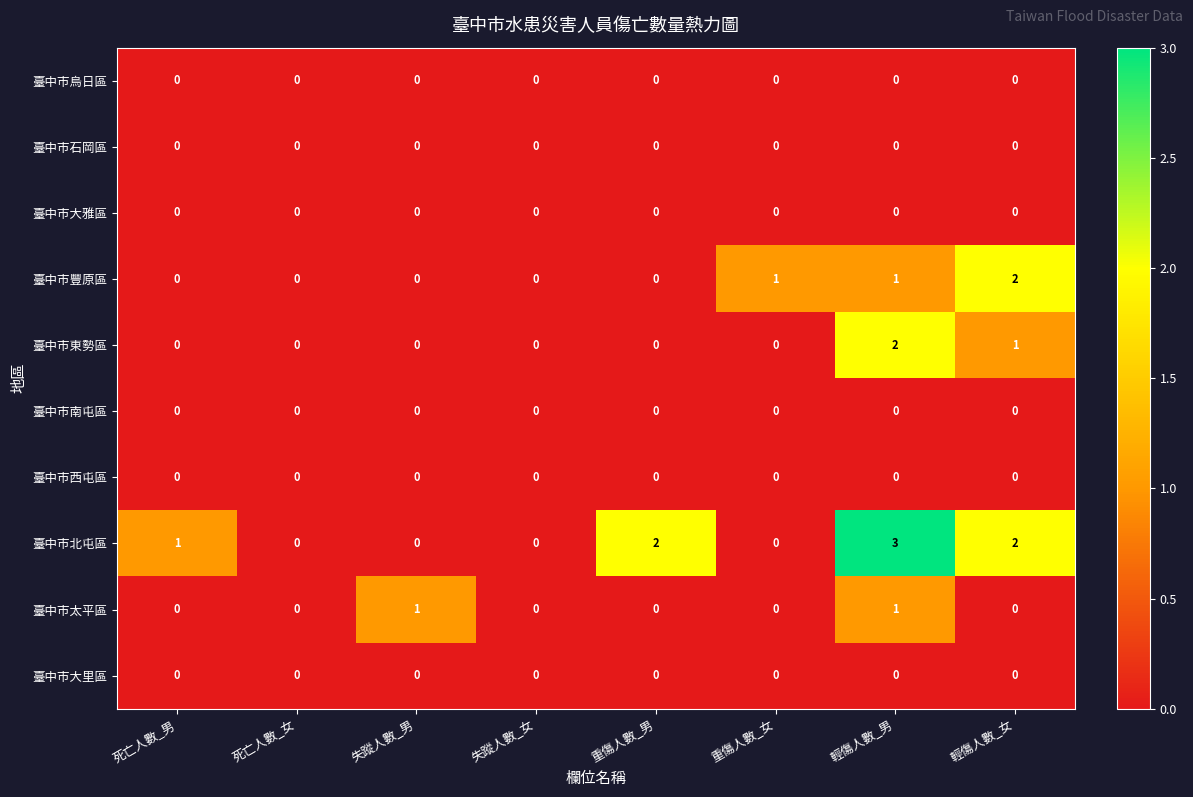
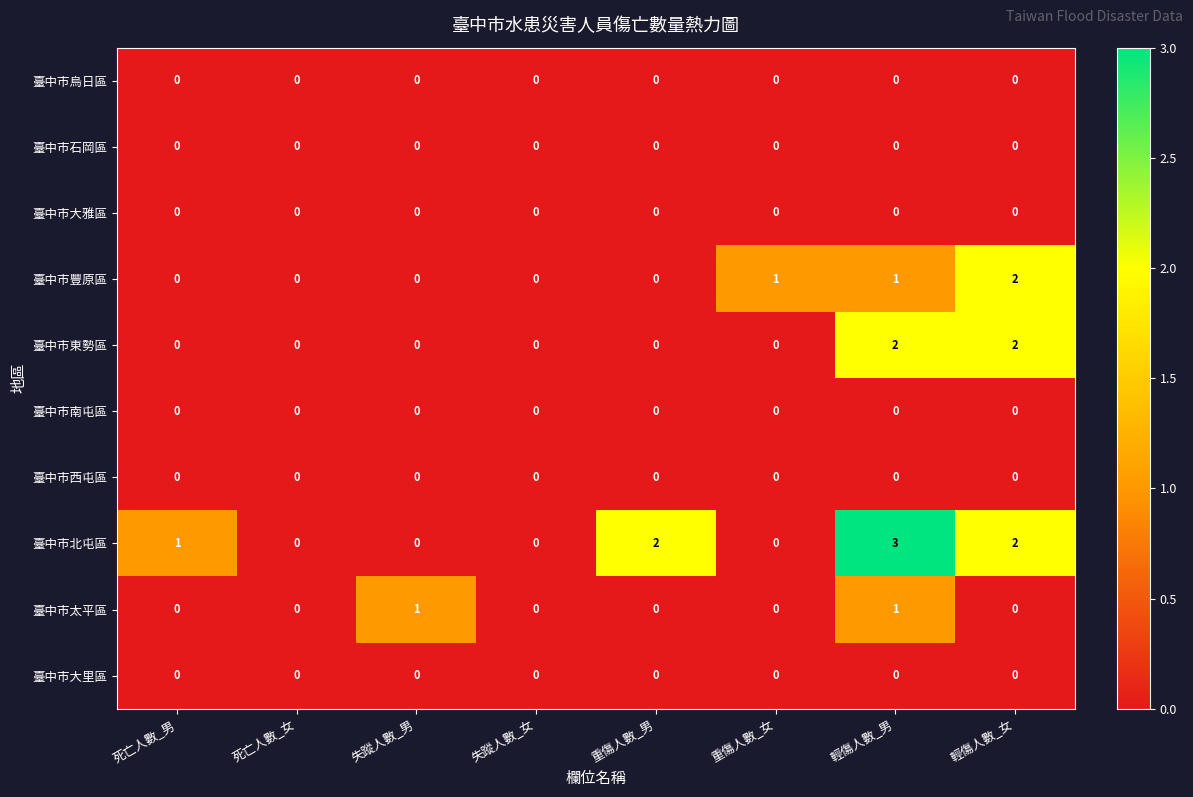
臺中市東勢區, 輕傷人數_女: 1 -> 2
